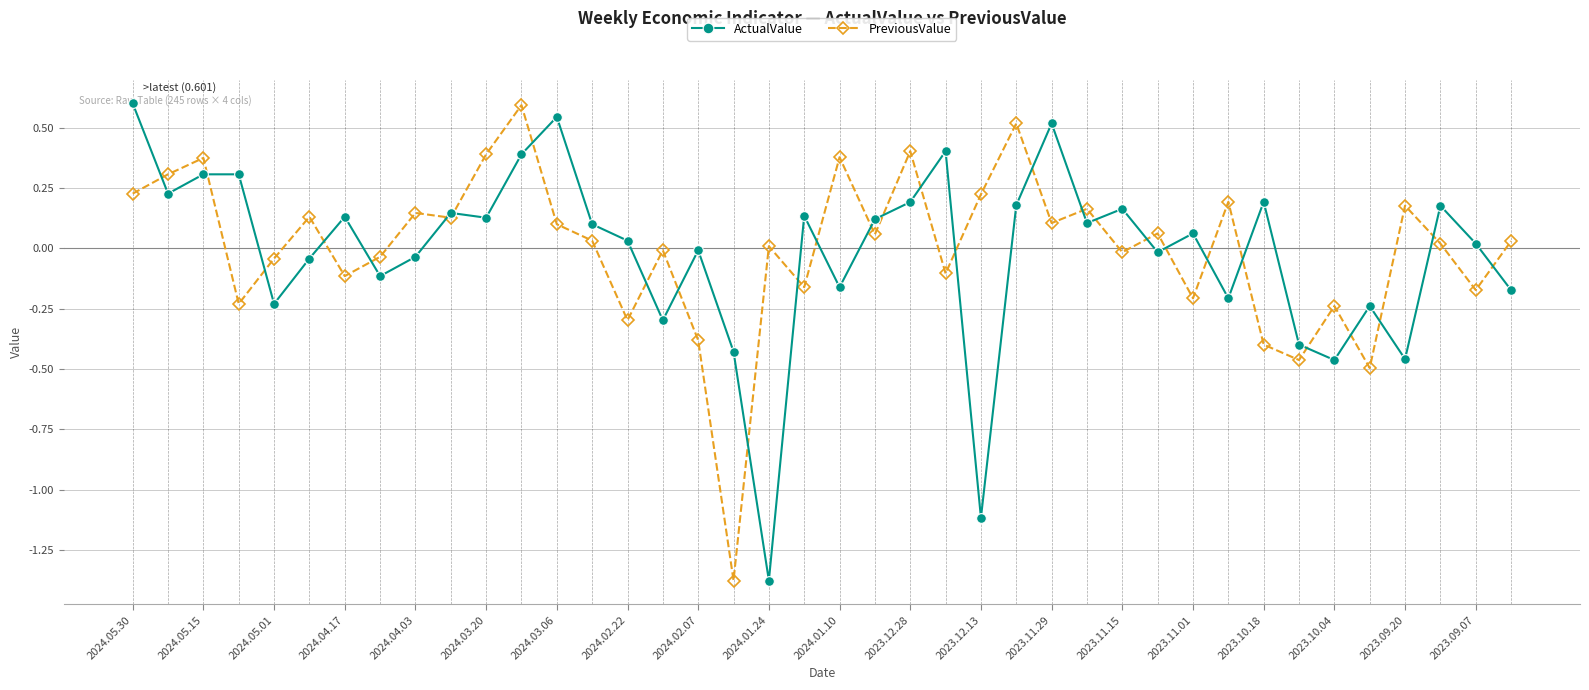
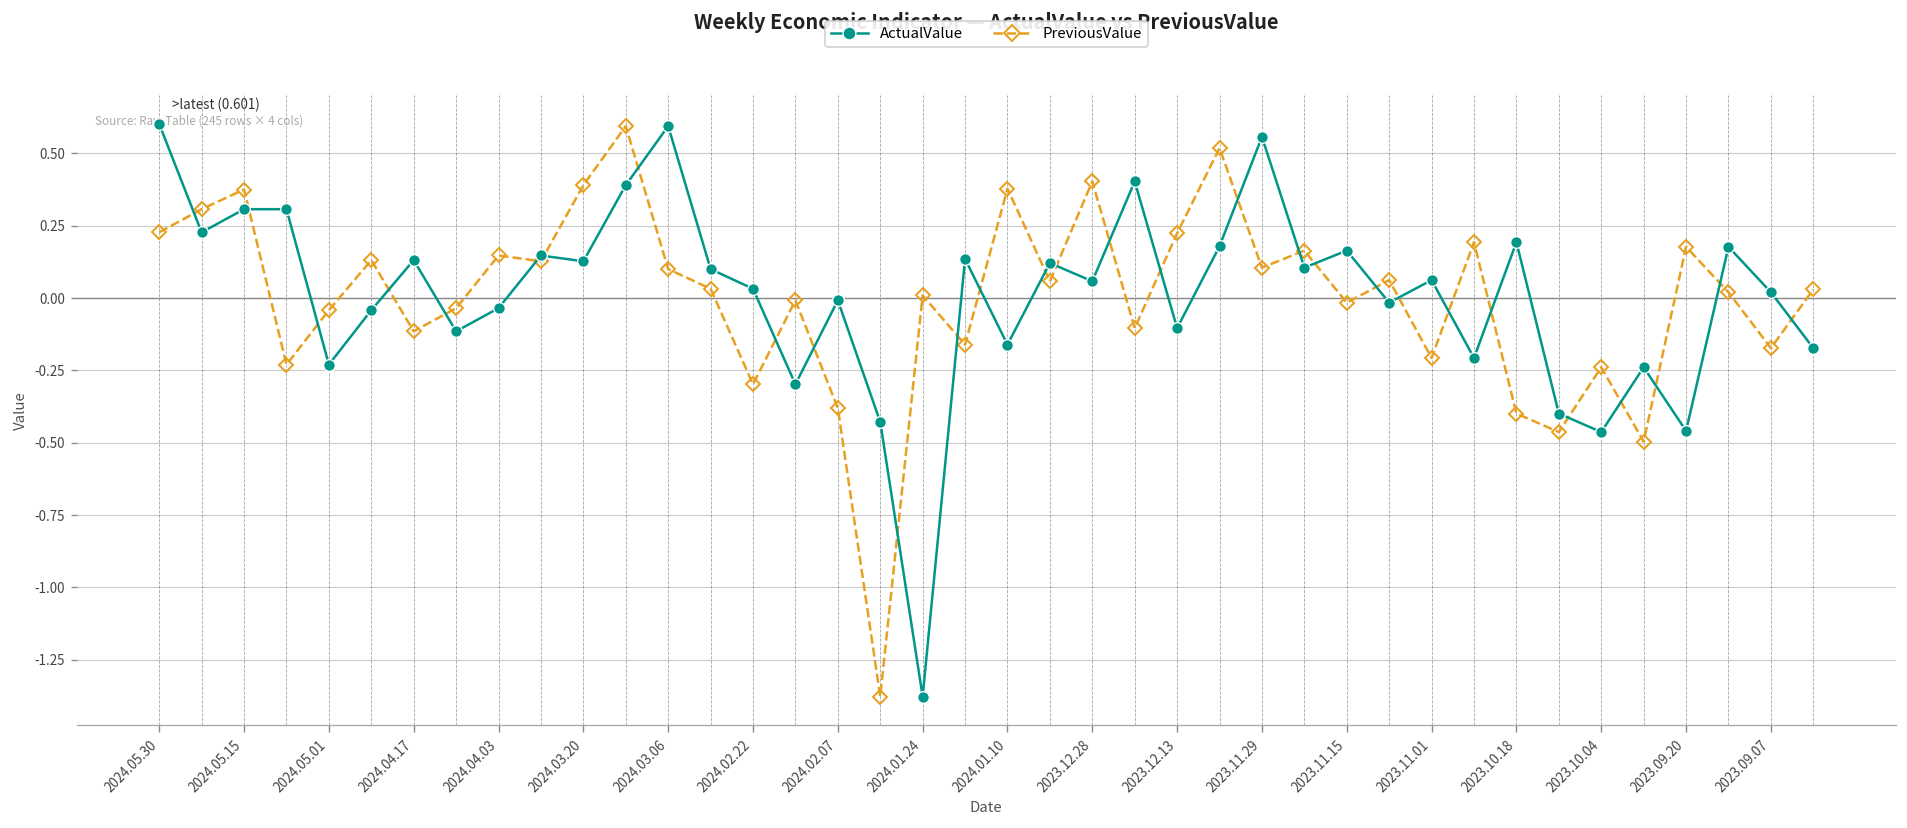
ActualValue, 2024.03.06: 0.55 -> 0.59
ActualValue, 2023.12.28: 0.19 -> 0.06
ActualValue, 2023.12.13: -1.12 -> -0.10
ActualValue, 2023.11.29: 0.52 -> 0.56
